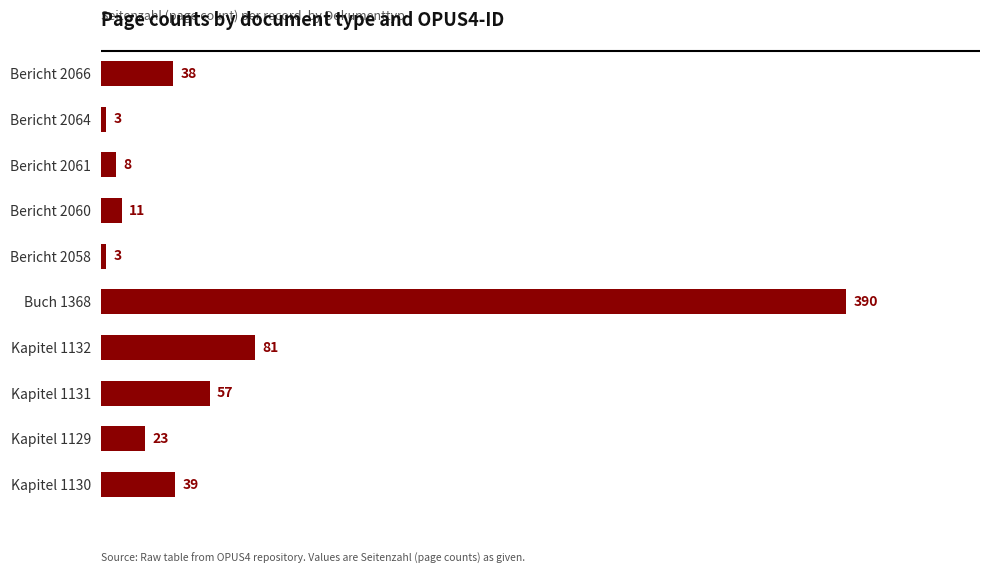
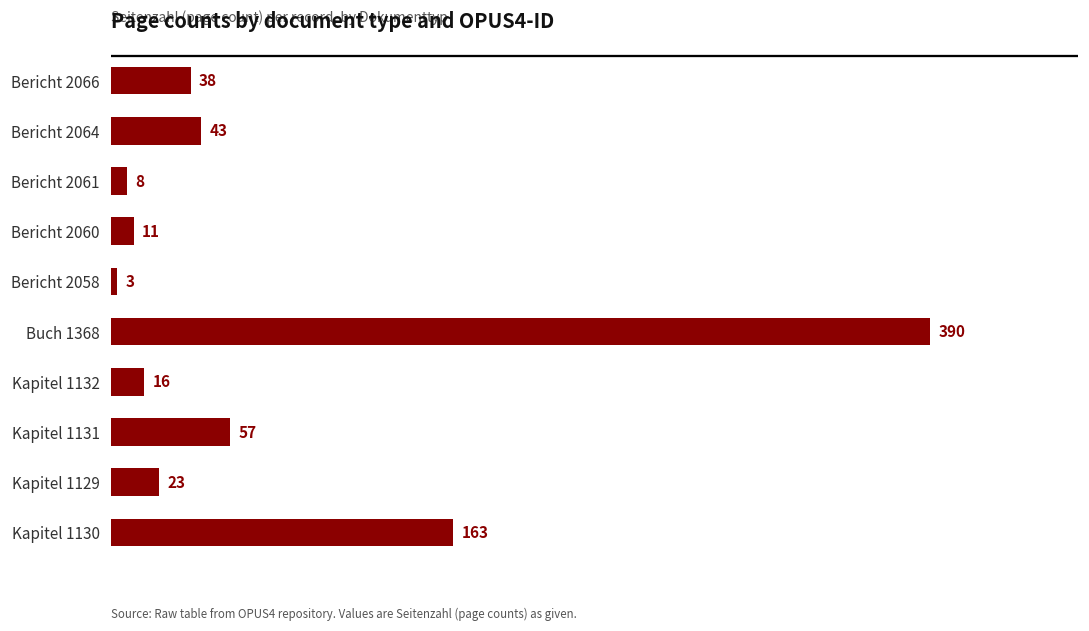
Bericht 2064: 3 -> 43
Kapitel 1132: 81 -> 16
Kapitel 1130: 39 -> 163
